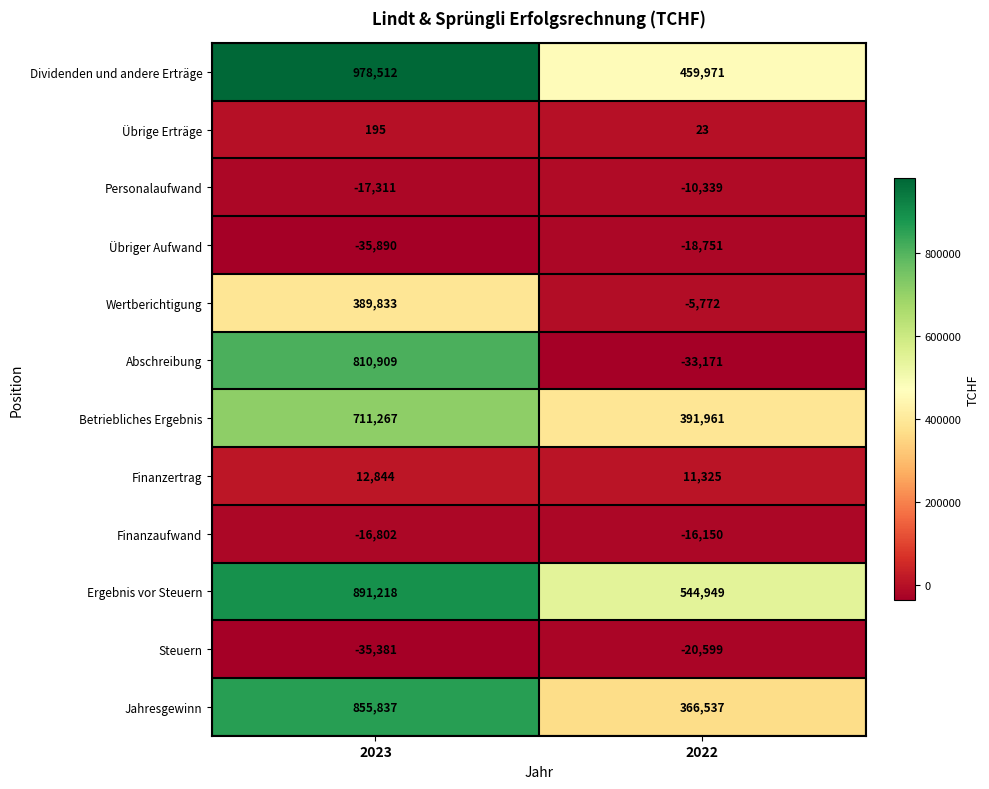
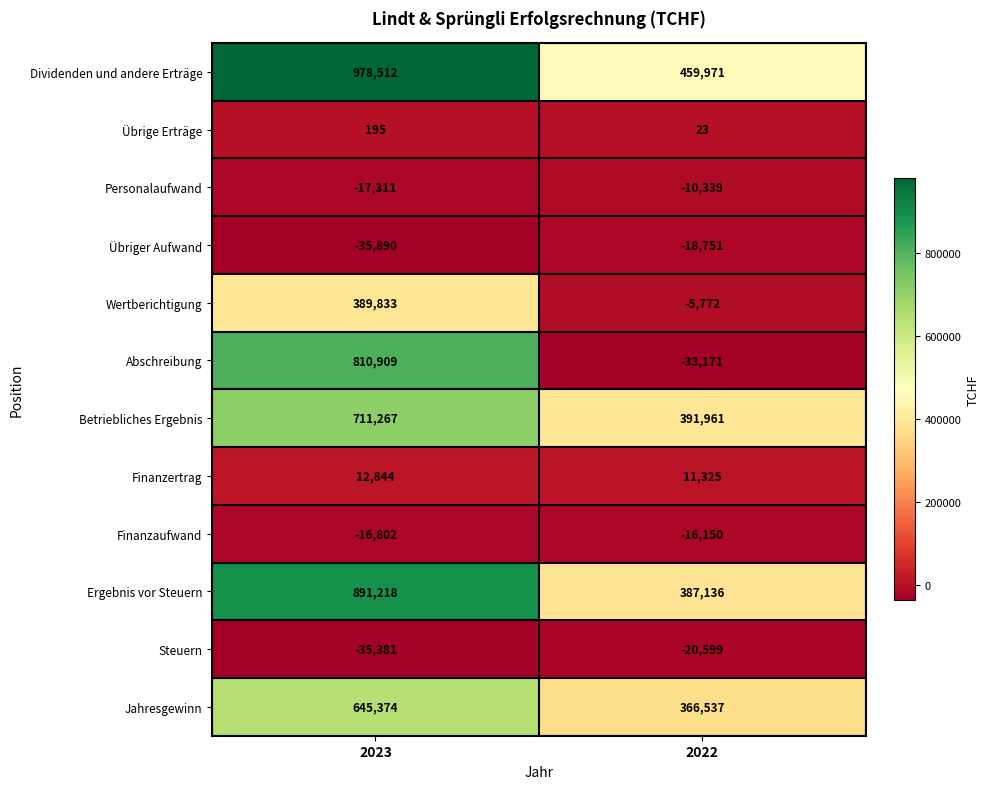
Ergebnis vor Steuern, 2022: 544,949 -> 387,136
Jahresgewinn, 2023: 855,837 -> 645,374
